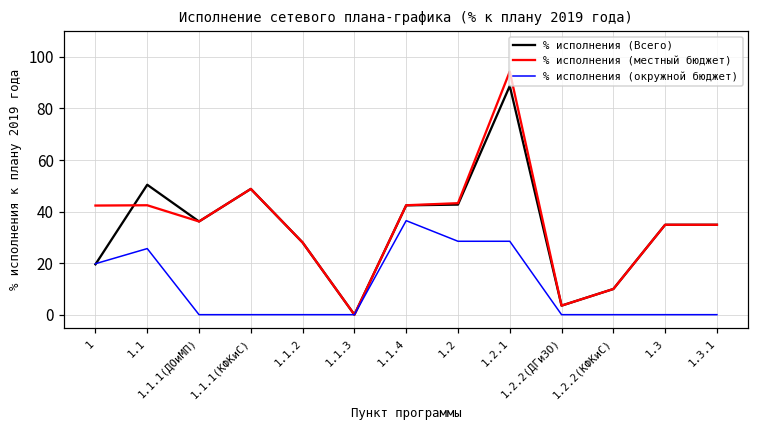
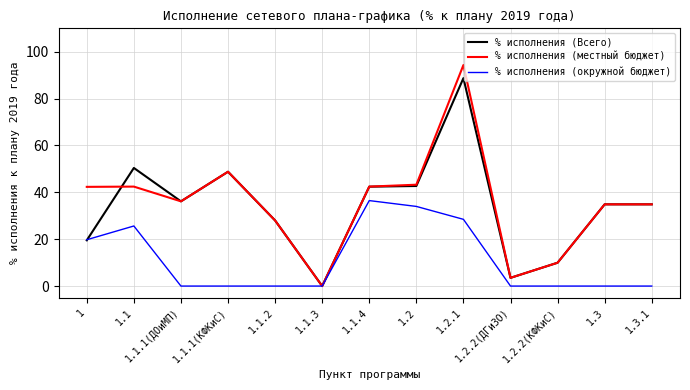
% исполнения (окружной бюджет), 1.2: 28 -> 34
